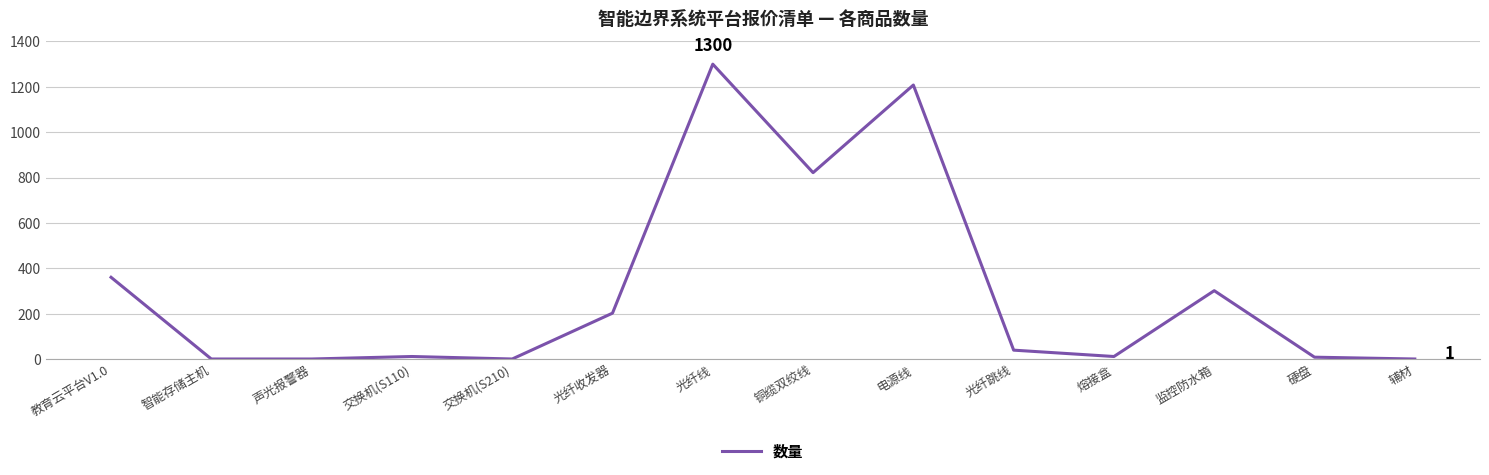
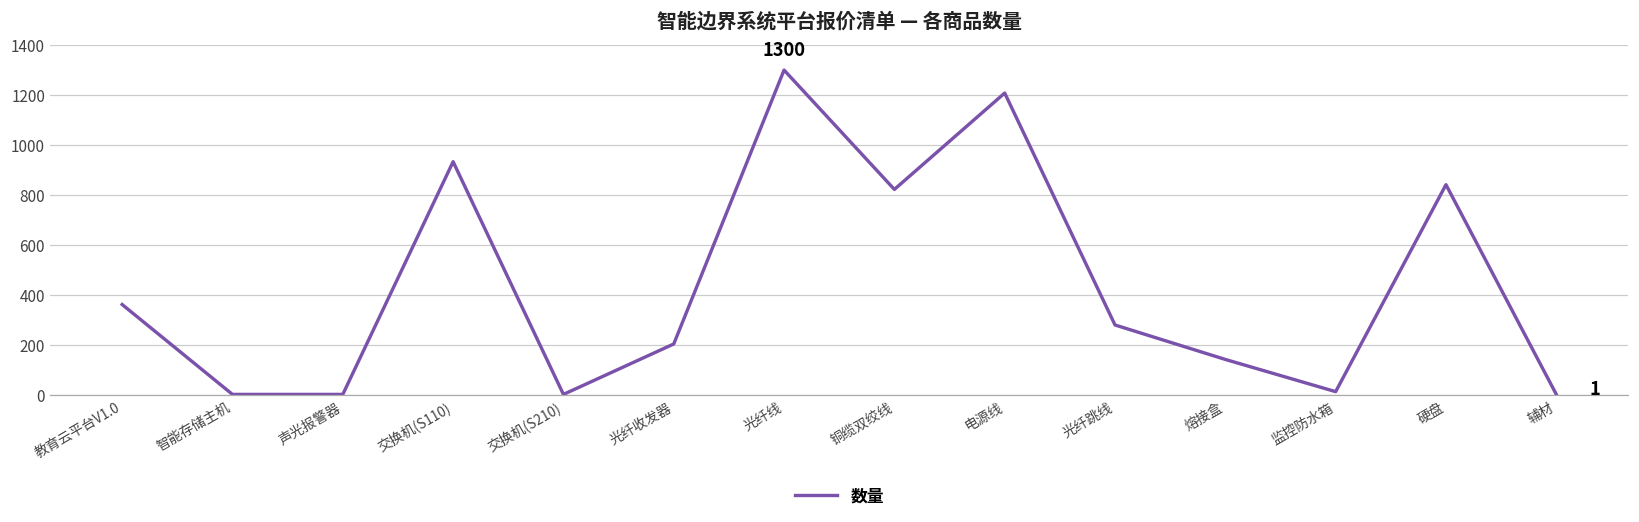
交换机(S110): 10 -> 930
光纤跳线: 40 -> 280
熔接盒: 10 -> 140
监控防水箱: 300 -> 10
硬盘: 10 -> 840
